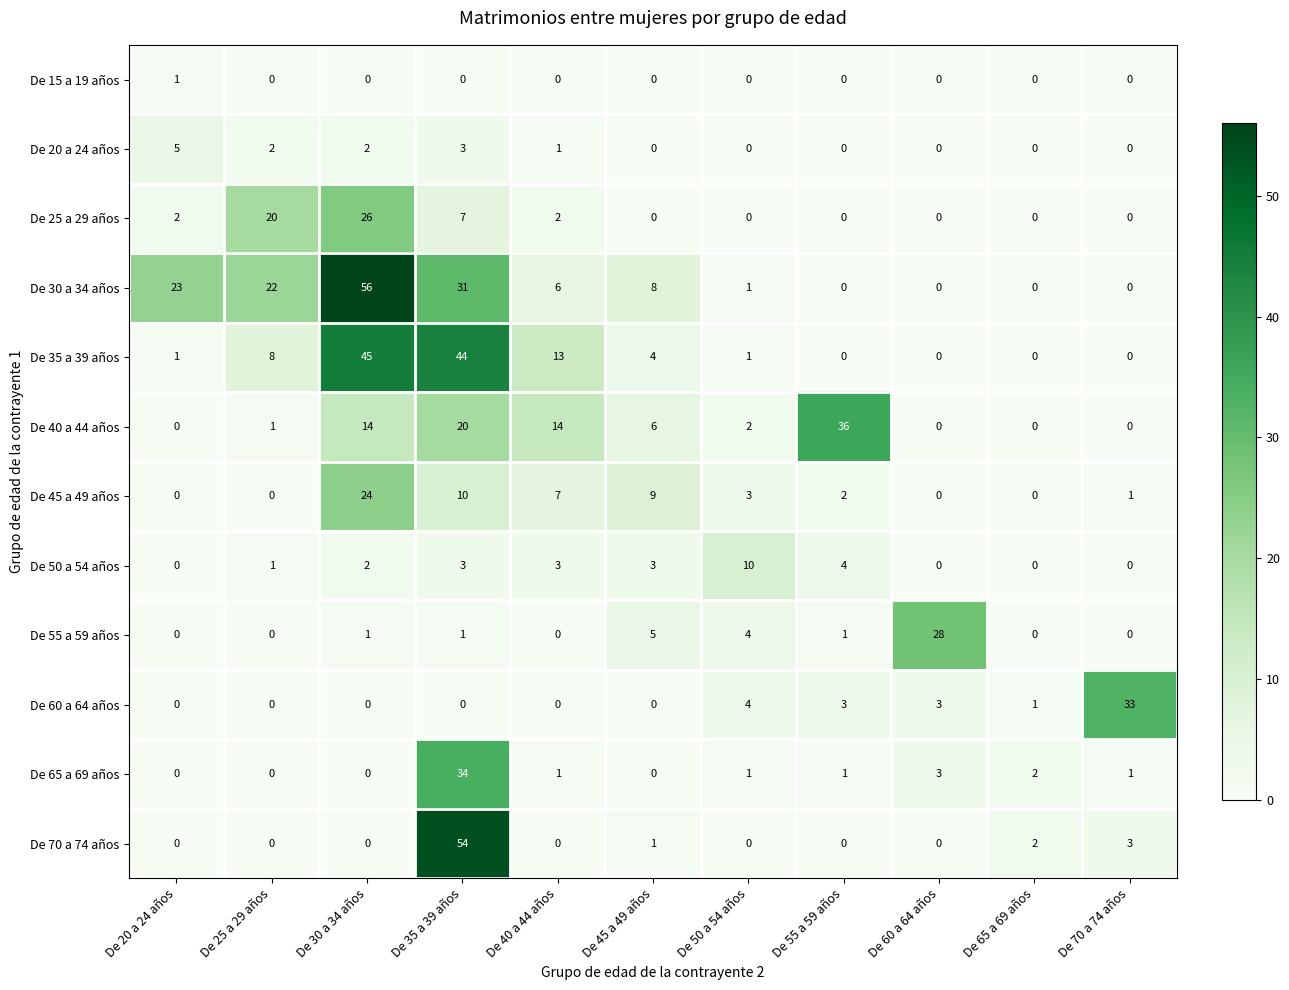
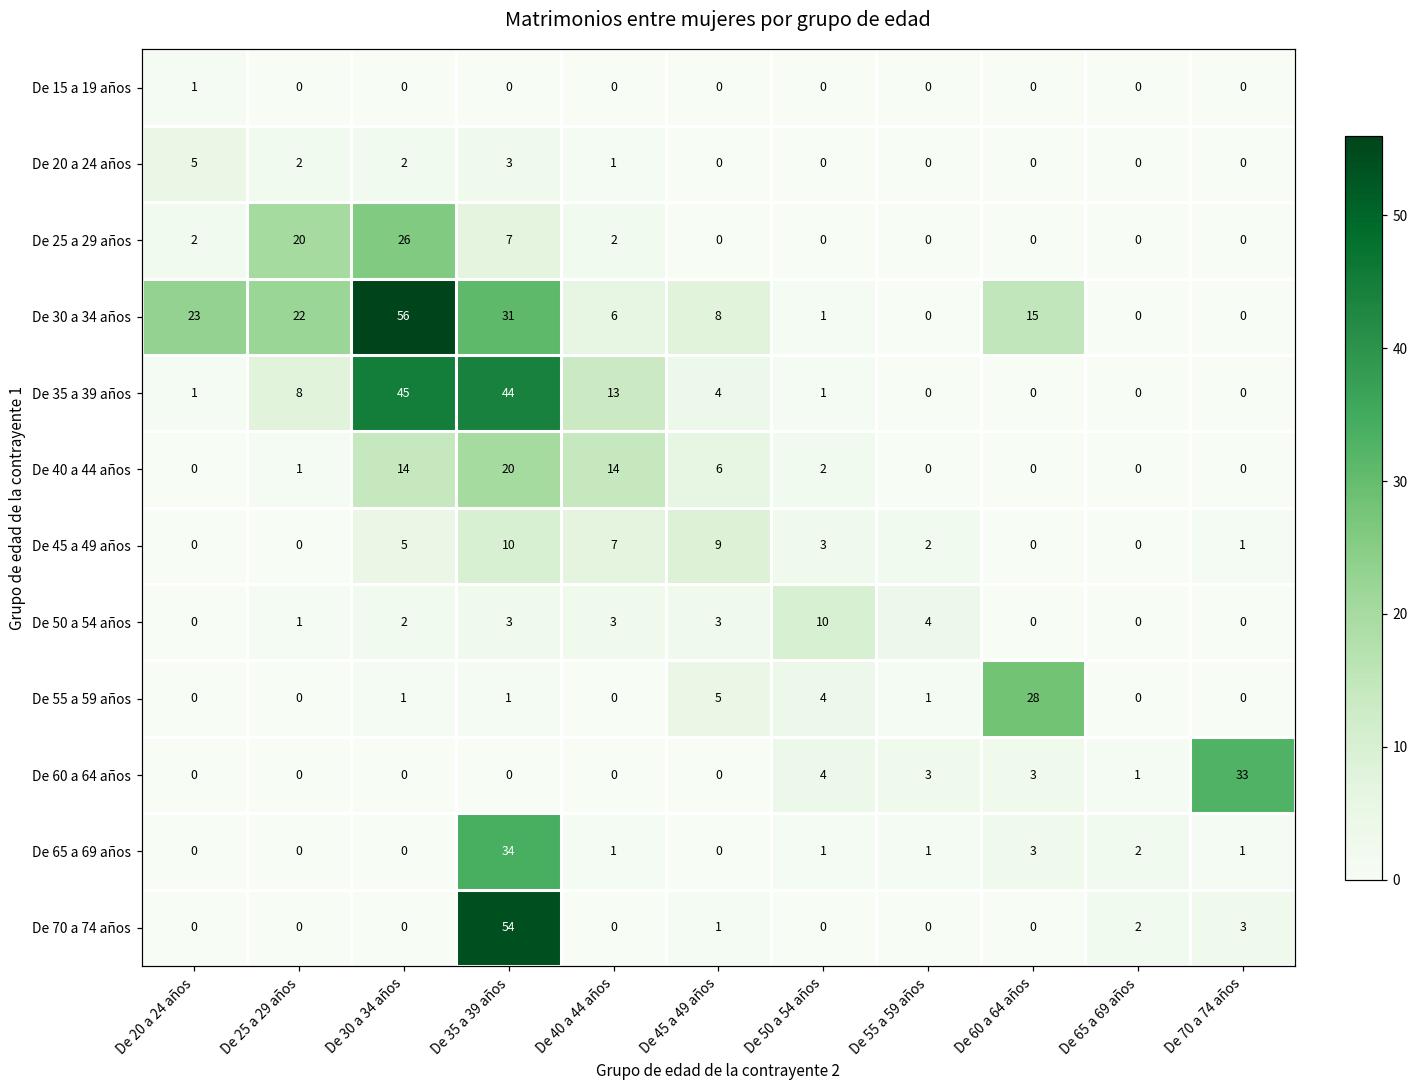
De 30 a 34 años, De 60 a 64 años: 0 -> 15
De 40 a 44 años, De 55 a 59 años: 36 -> 0
De 45 a 49 años, De 30 a 34 años: 24 -> 5
